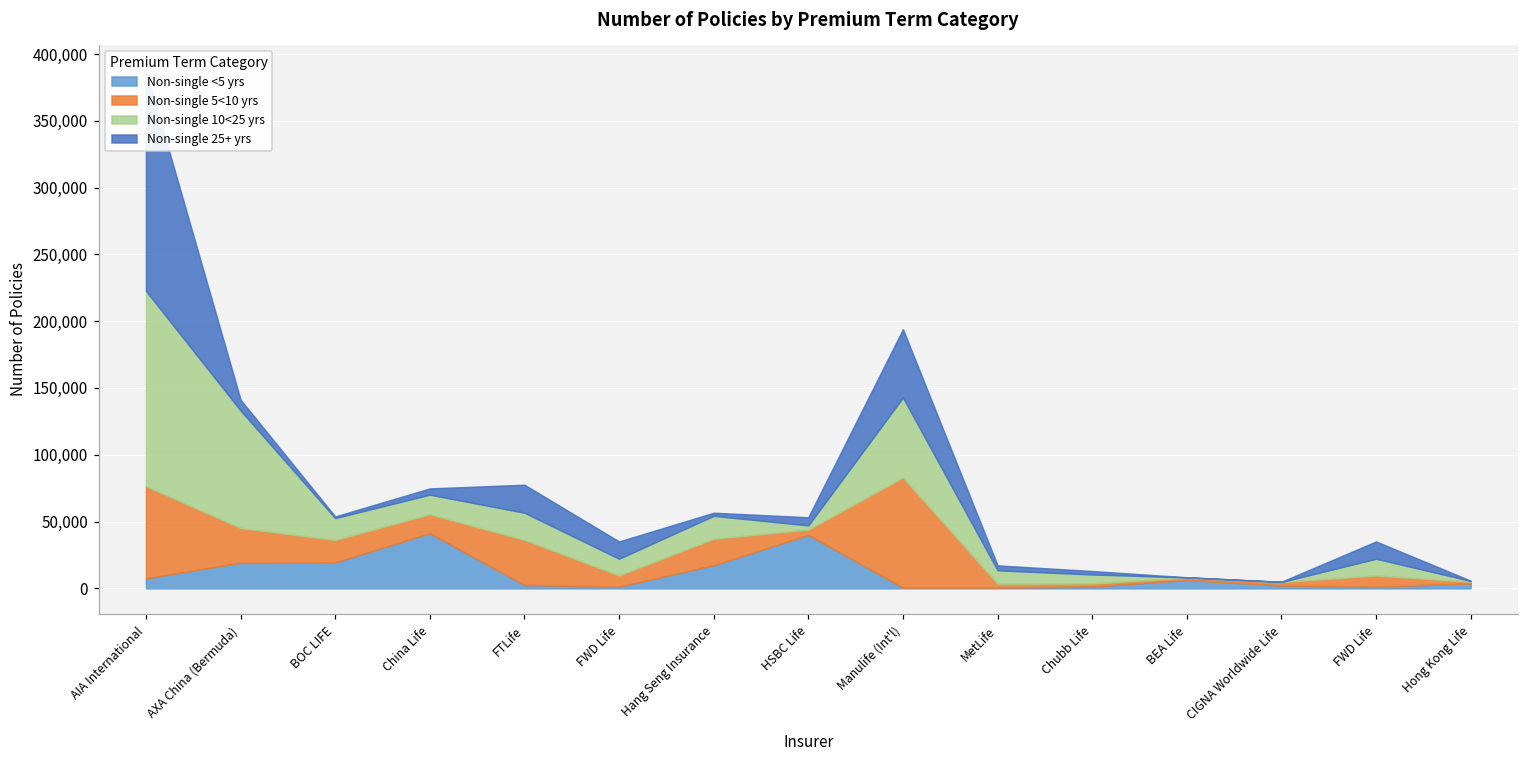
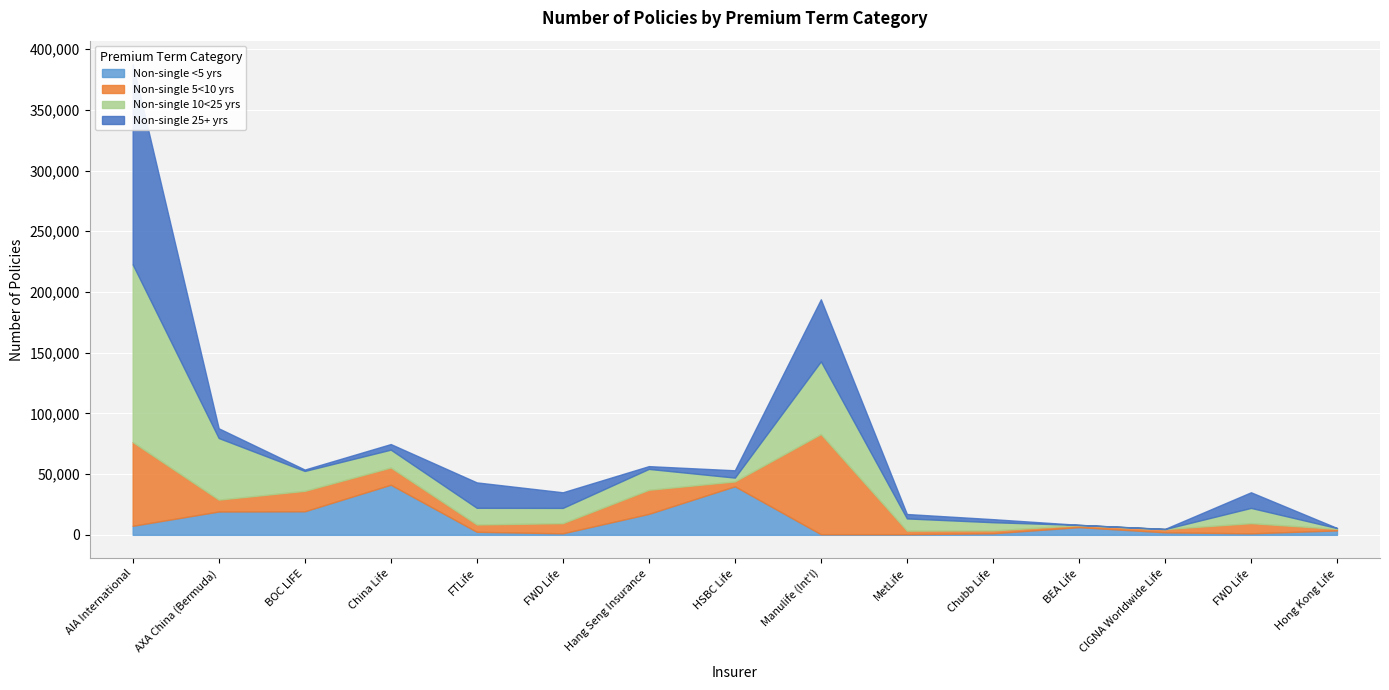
Non-single 5<10 yrs, AXA China (Bermuda): 26,000 -> 10,000
Non-single 10<25 yrs, AXA China (Bermuda): 88,000 -> 51,000
Non-single 5<10 yrs, FTLife: 34,000 -> 6,000
Non-single 10<25 yrs, FTLife: 20,000 -> 14,000
